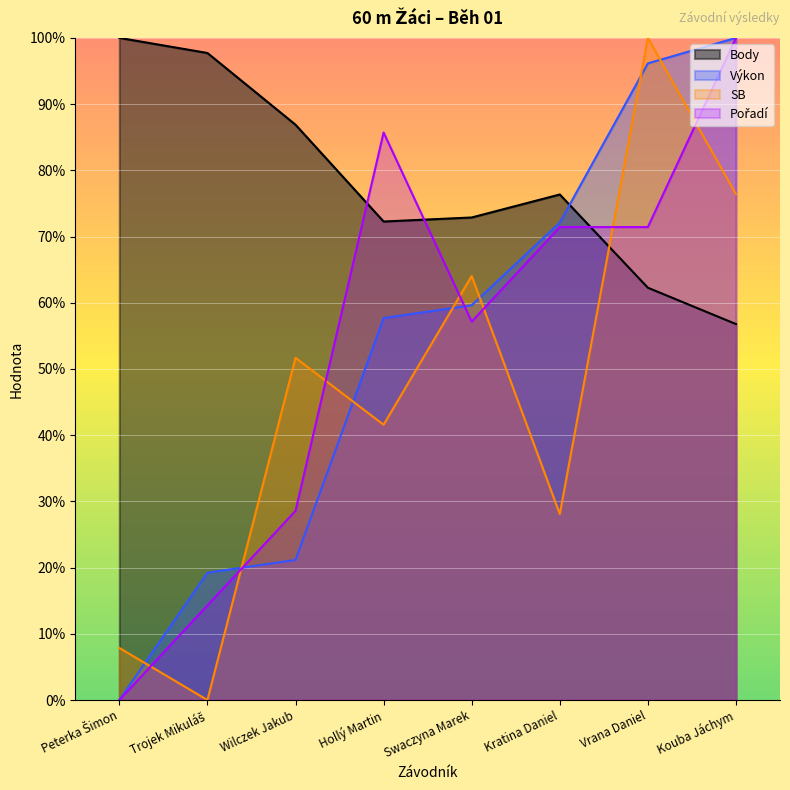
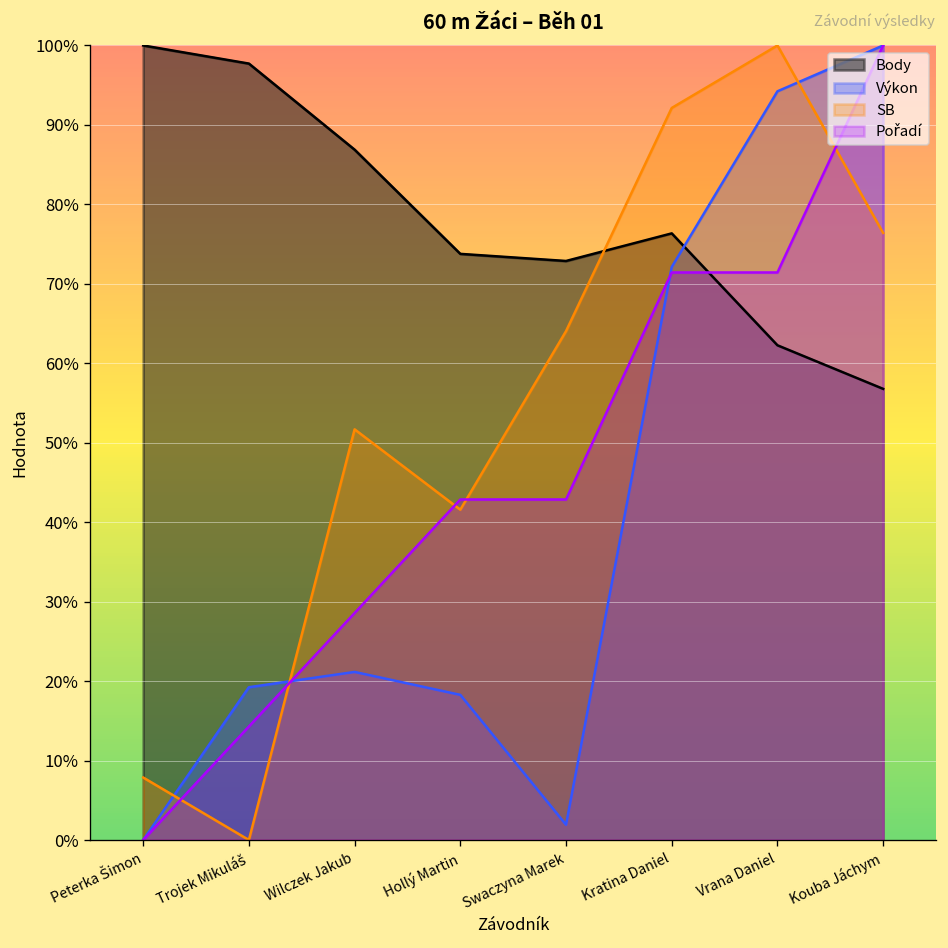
Body, Hollý Martin: 72% -> 74%
Výkon, Hollý Martin: 58% -> 18%
Pořadí, Hollý Martin: 86% -> 43%
Výkon, Swaczyna Marek: 60% -> 2%
Pořadí, Swaczyna Marek: 57% -> 43%
SB, Kratina Daniel: 28% -> 92%
Výkon, Vrana Daniel: 96% -> 94%
